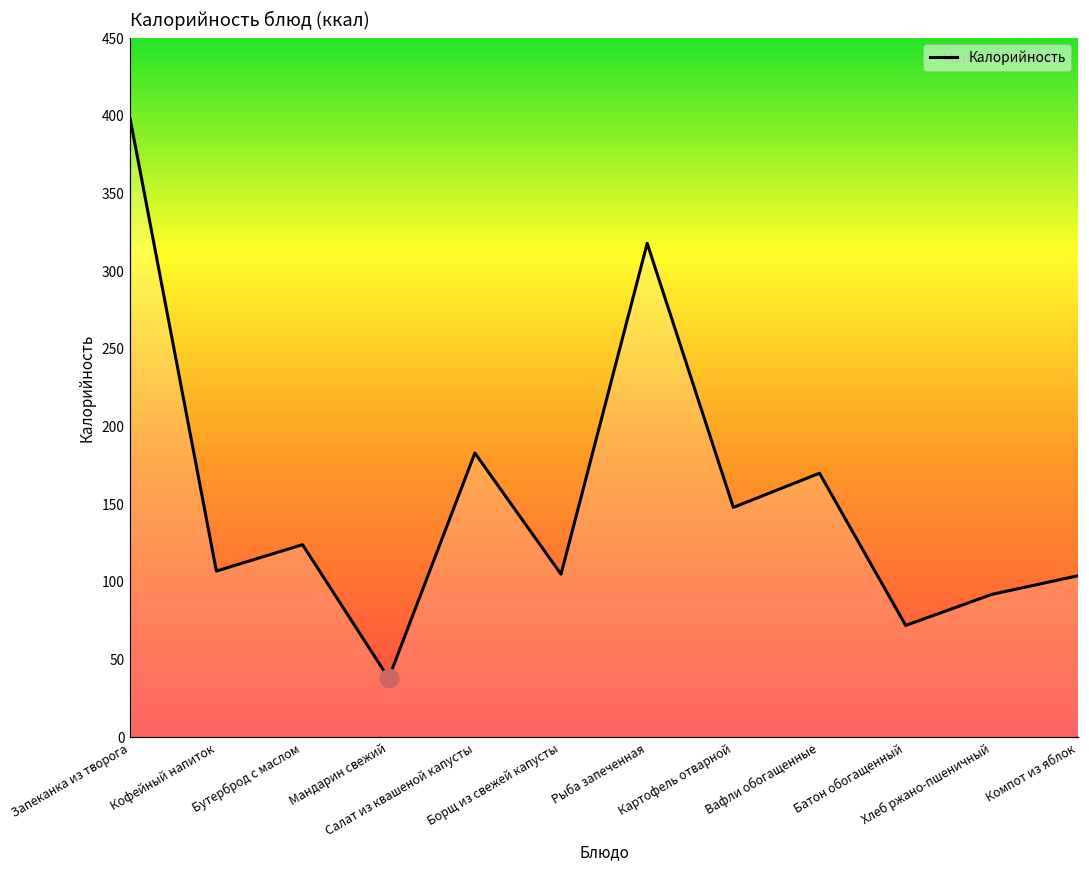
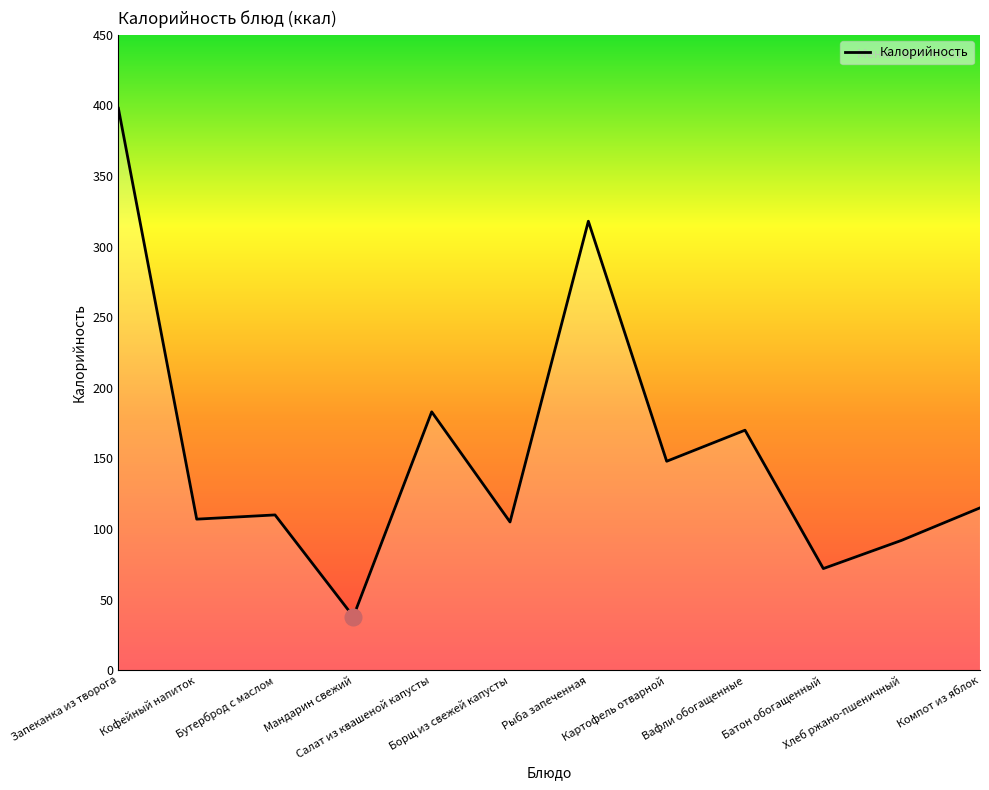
Калорийность, Бутерброд с маслом: 124 -> 110
Калорийность, Компот из яблок: 104 -> 115
